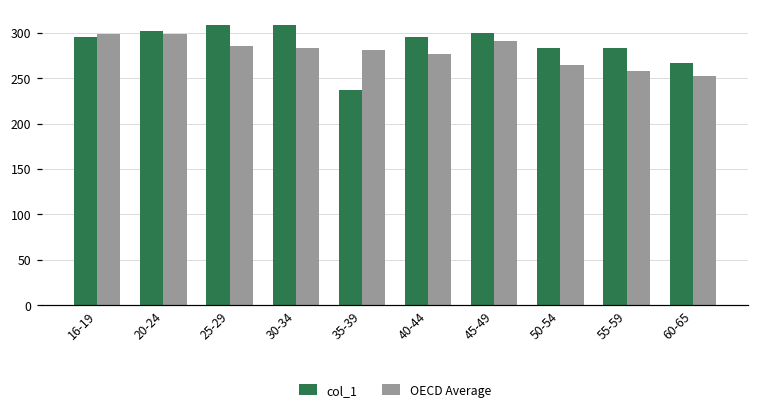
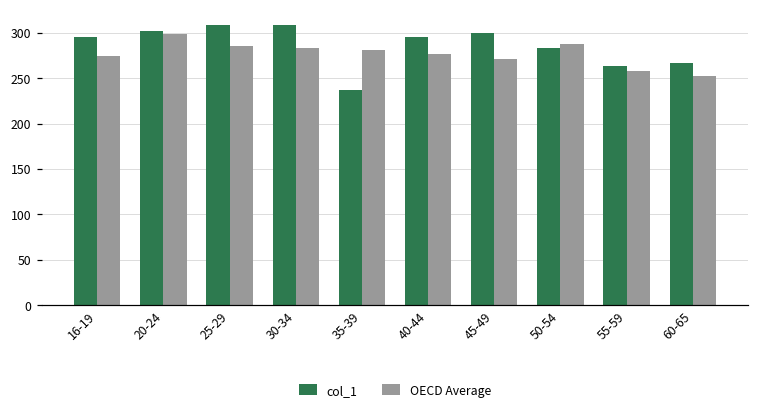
OECD Average, 16-19: 300 -> 280
OECD Average, 45-49: 290 -> 270
OECD Average, 50-54: 260 -> 290
col_1, 55-59: 280 -> 260
